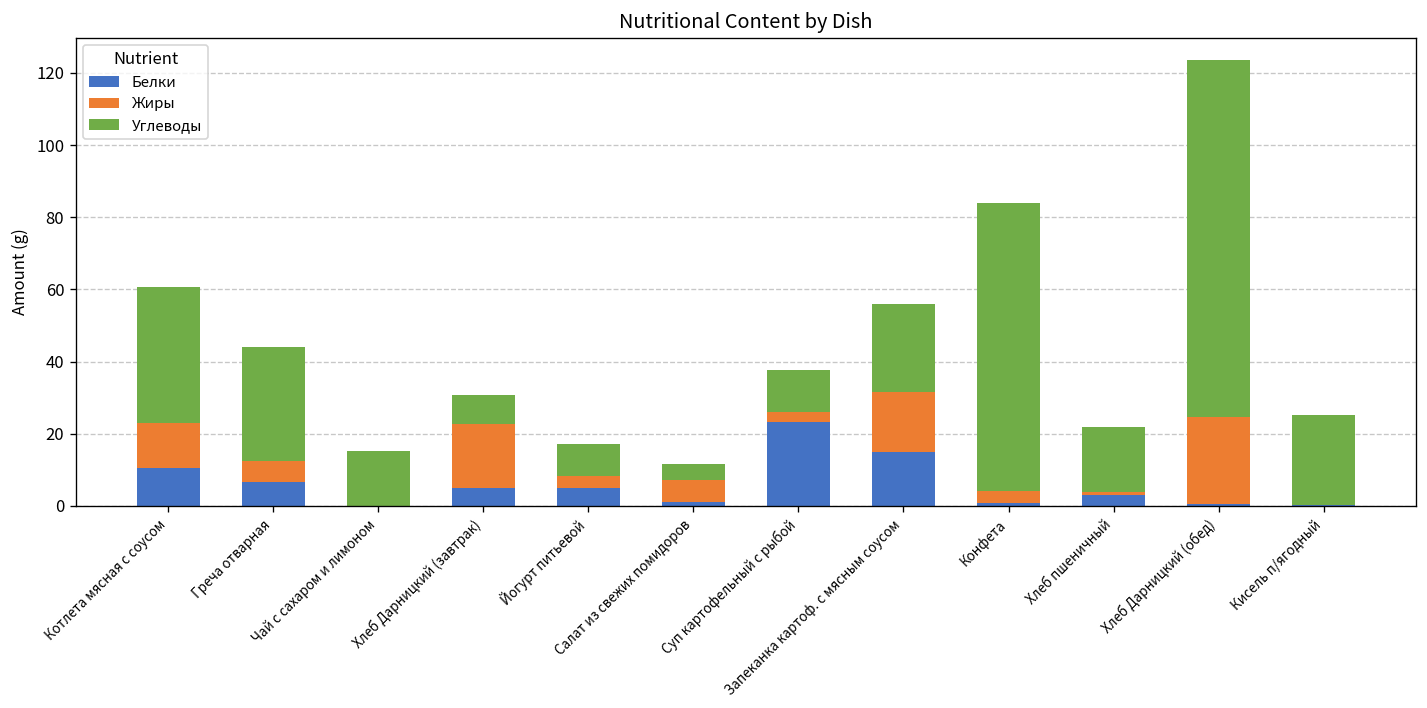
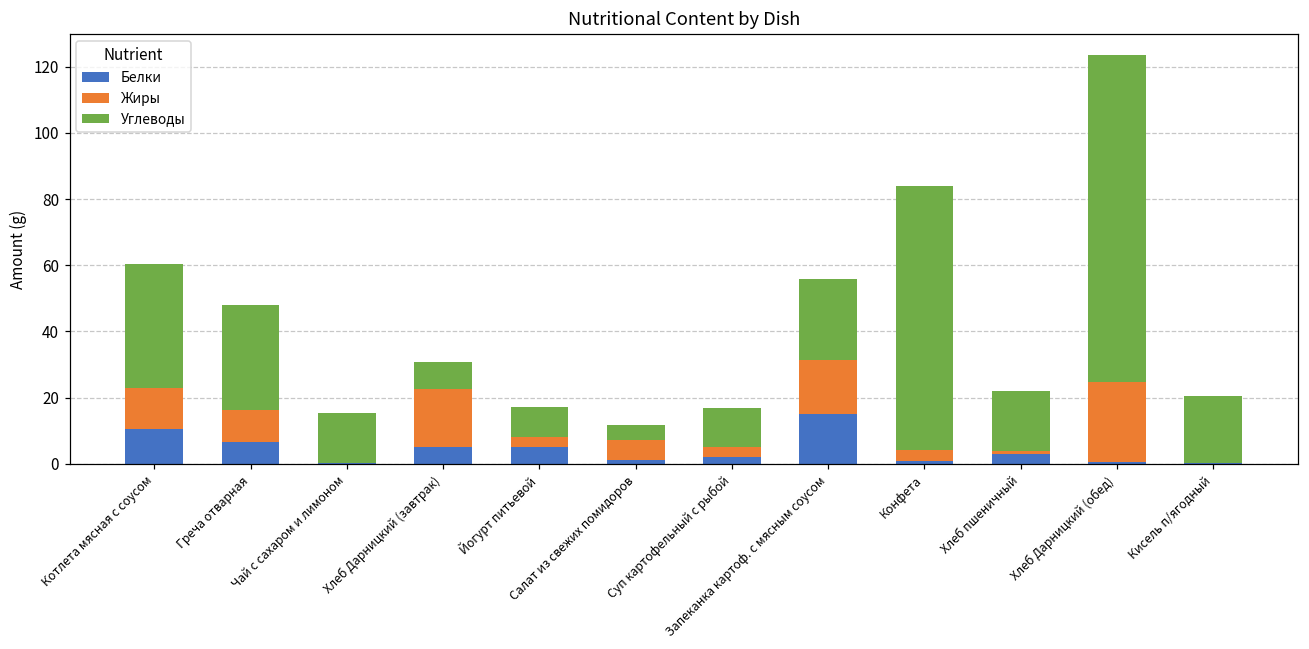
Жиры, Греча отварная: 6 -> 10
Белки, Суп картофельный с рыбой: 23 -> 2
Углеводы, Кисель п/ягодный: 25 -> 20
